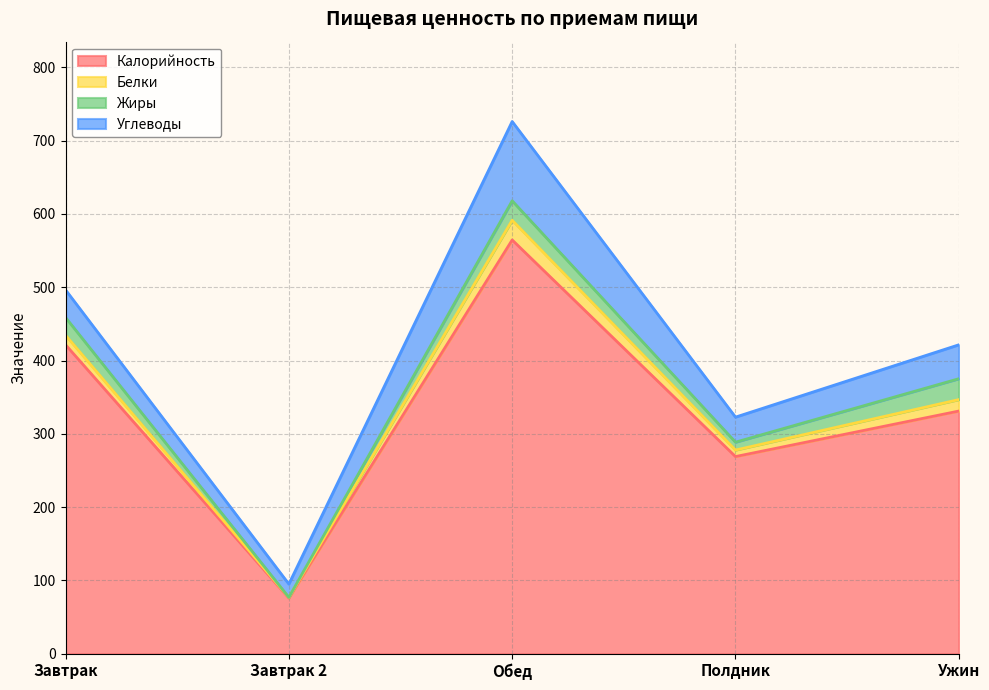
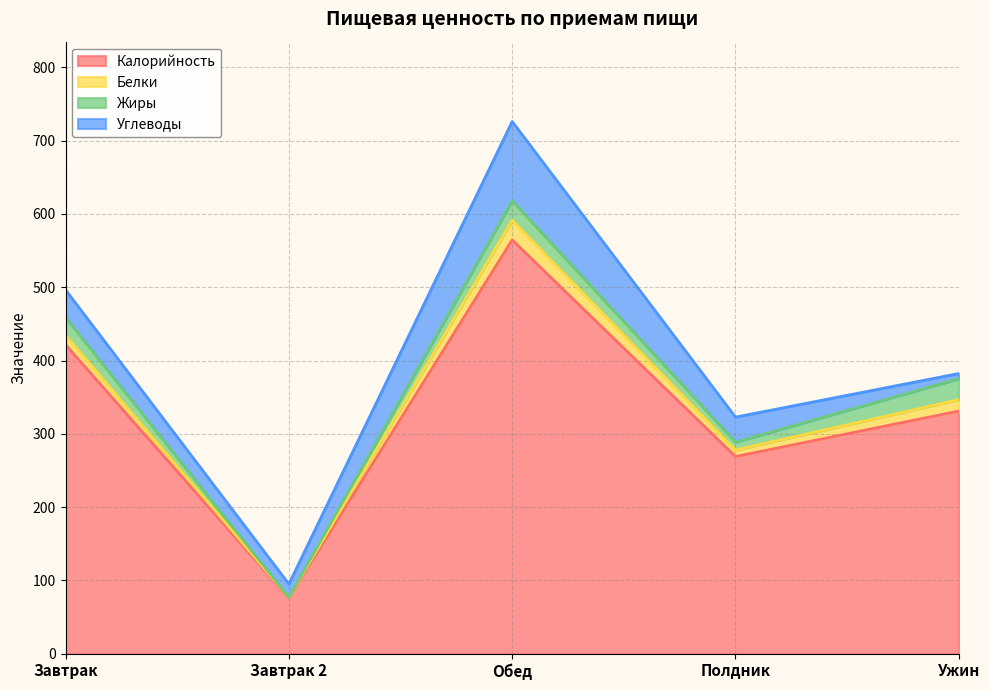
Углеводы, Ужин: 50 -> 10
